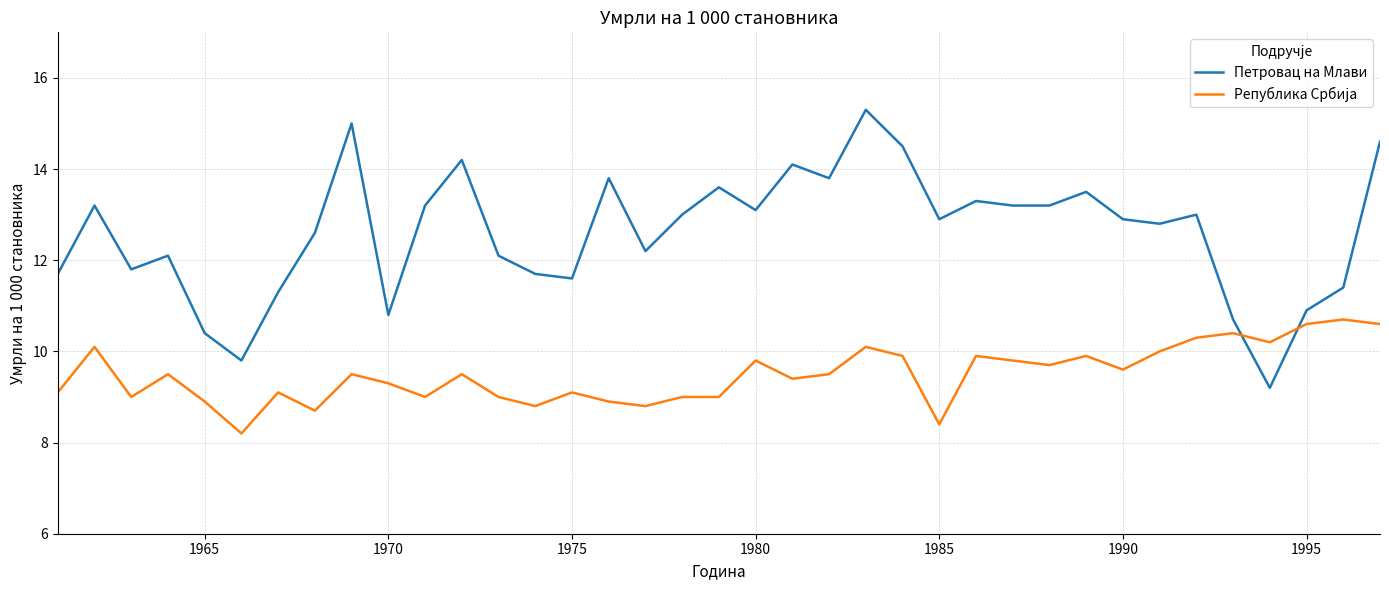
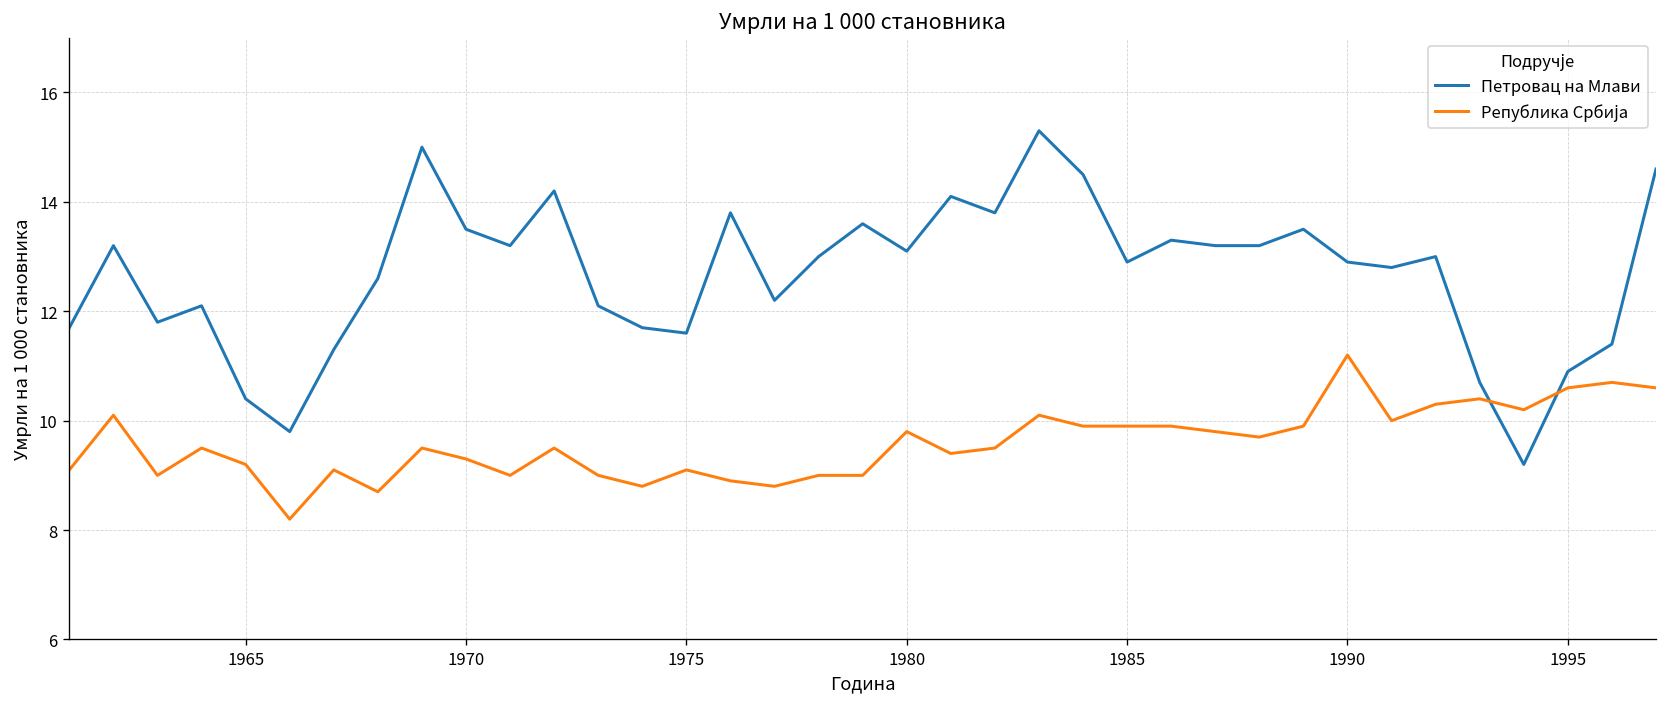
Република Србија, 1965: 8.9 -> 9.2
Петровац на Млави, 1970: 10.8 -> 13.5
Република Србија, 1985: 8.4 -> 9.9
Република Србија, 1990: 9.6 -> 11.2
